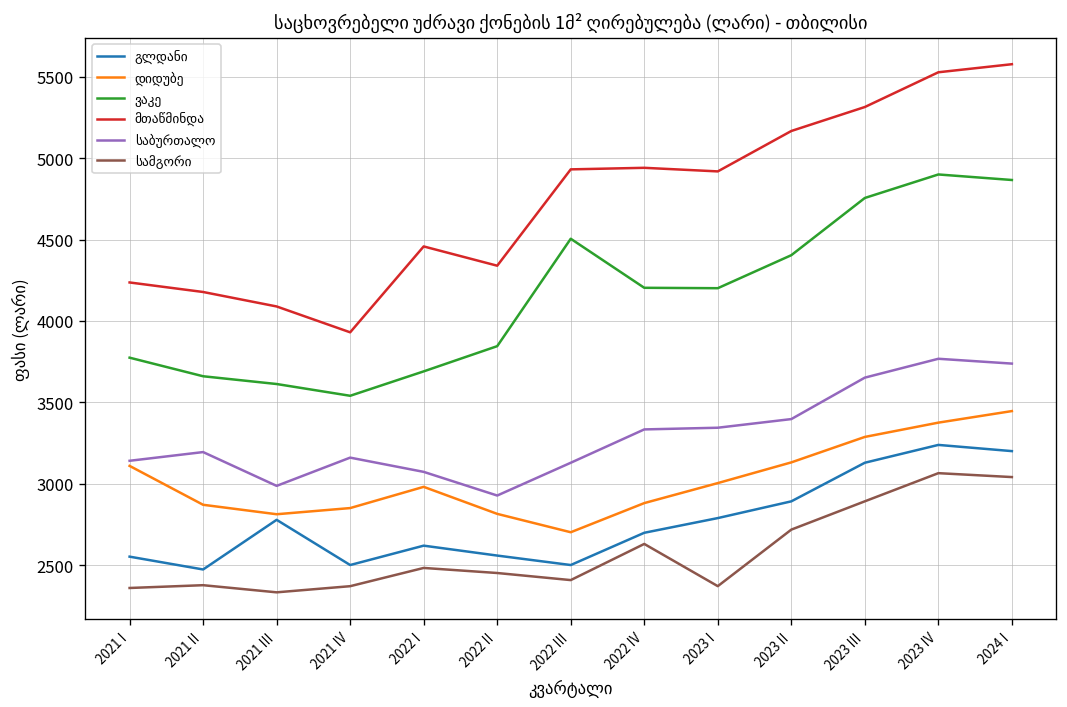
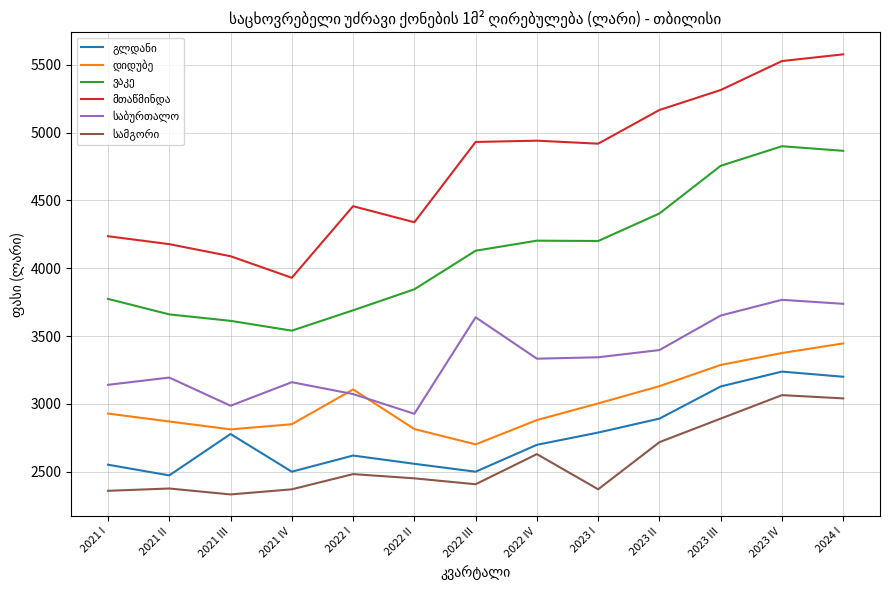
დიდუბე, 2021 I: 3110 -> 2930
დიდუბე, 2022 I: 2980 -> 3110
ვაკე, 2022 III: 4500 -> 4130
საბურთალო, 2022 III: 3130 -> 3640
